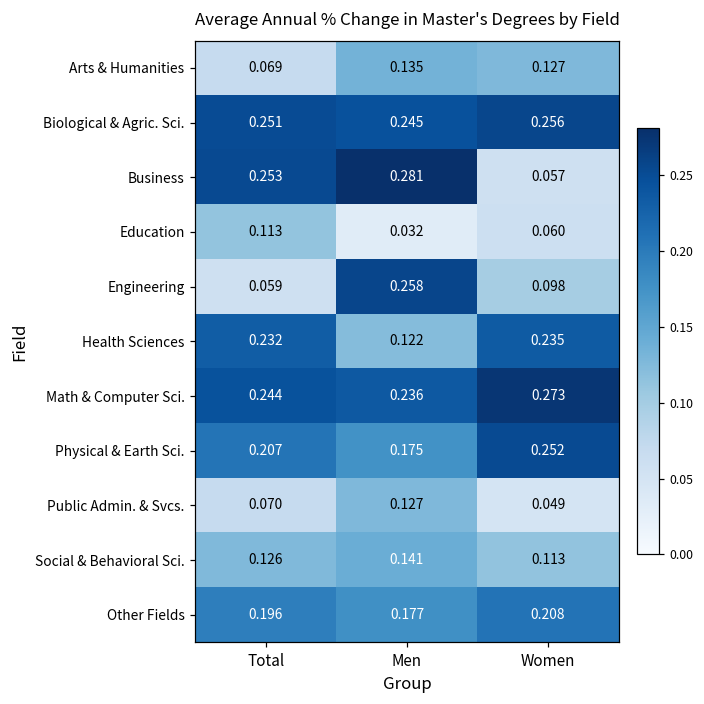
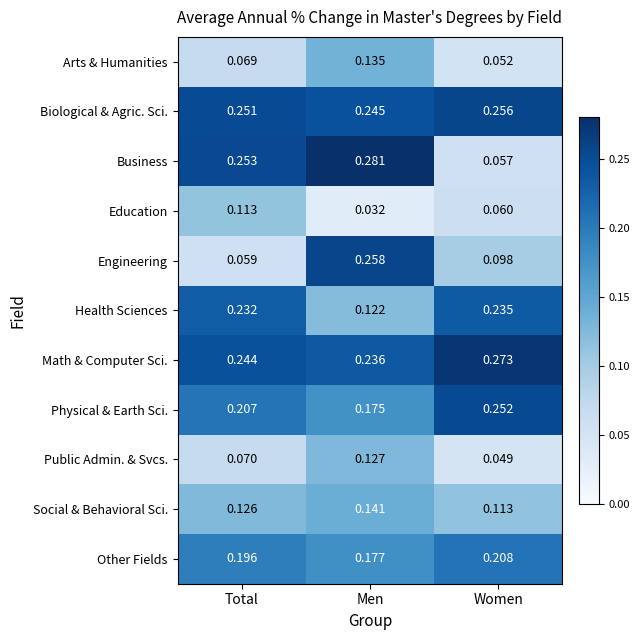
Arts & Humanities, Women: 0.127 -> 0.052
